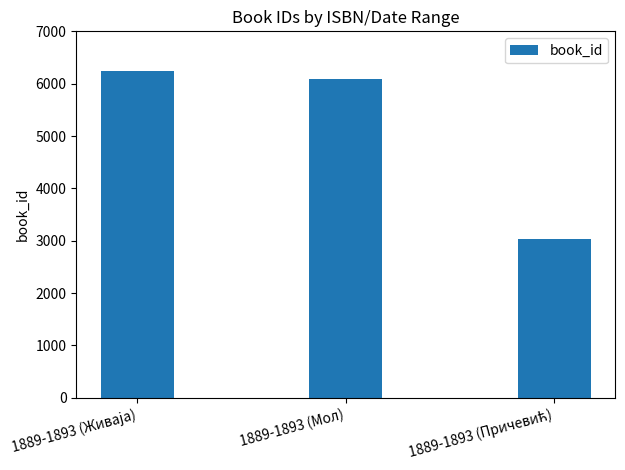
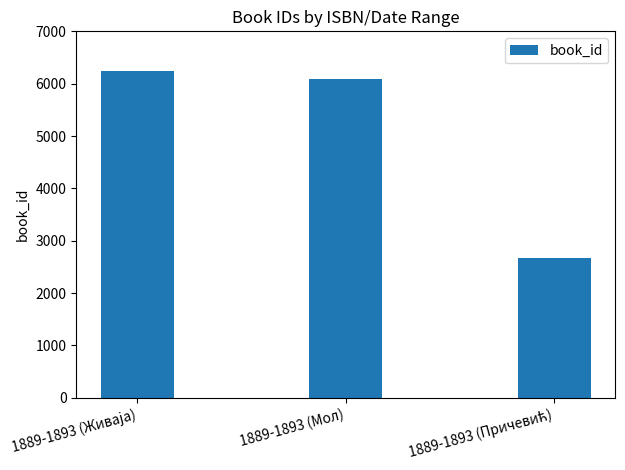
1889-1893 (Причевић): 3000 -> 2700
